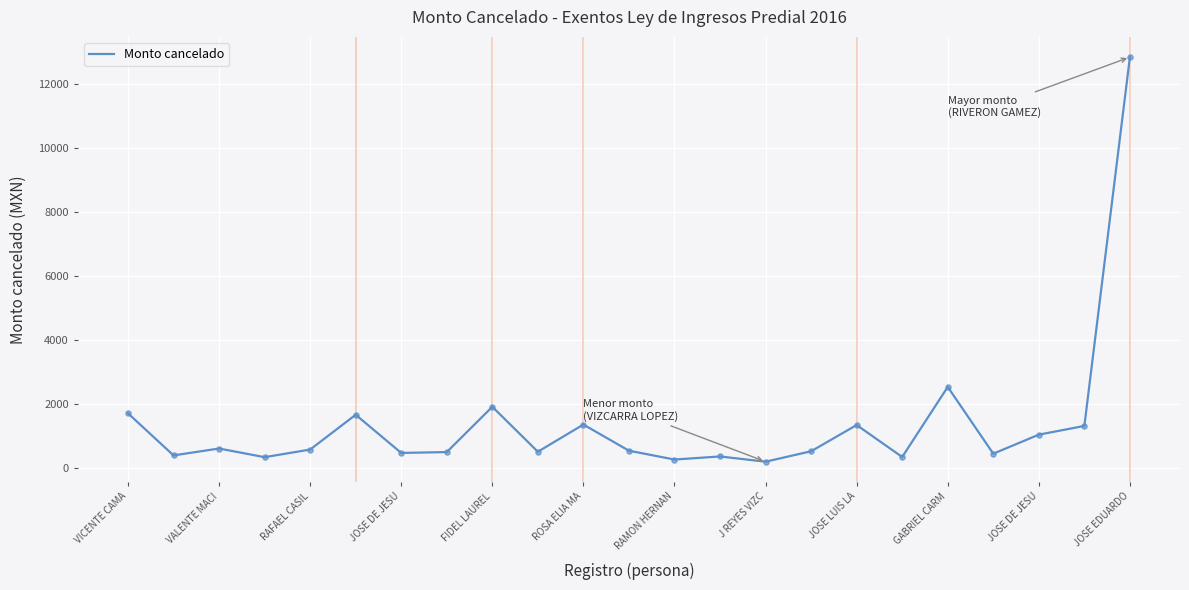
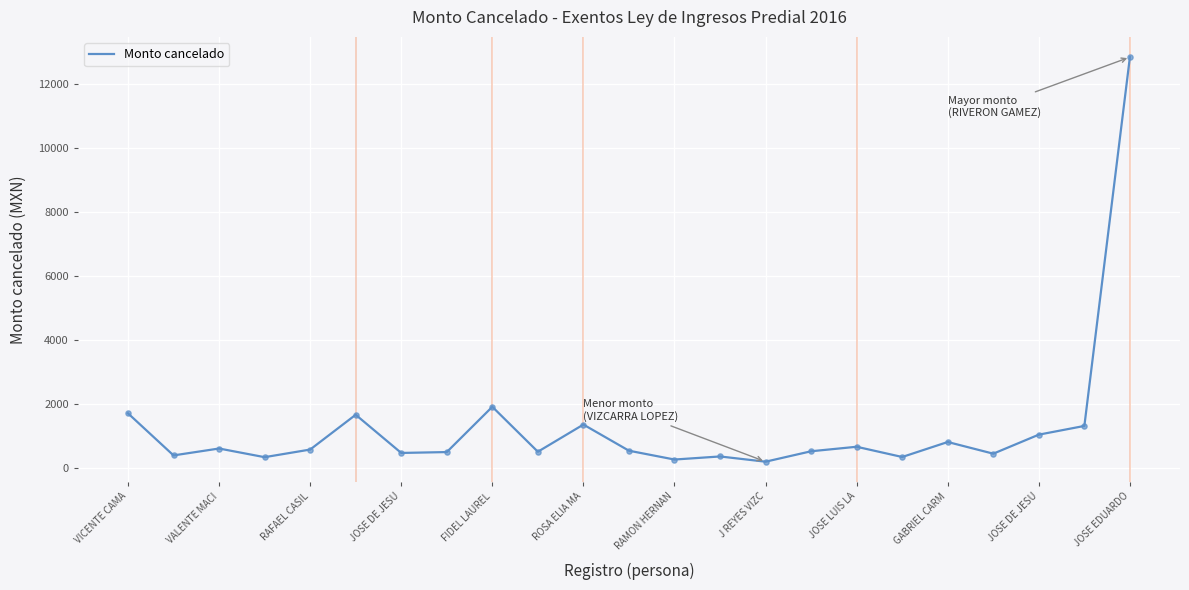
JOSE LUIS LA: 1300 -> 700
GABRIEL CARM: 2500 -> 800
